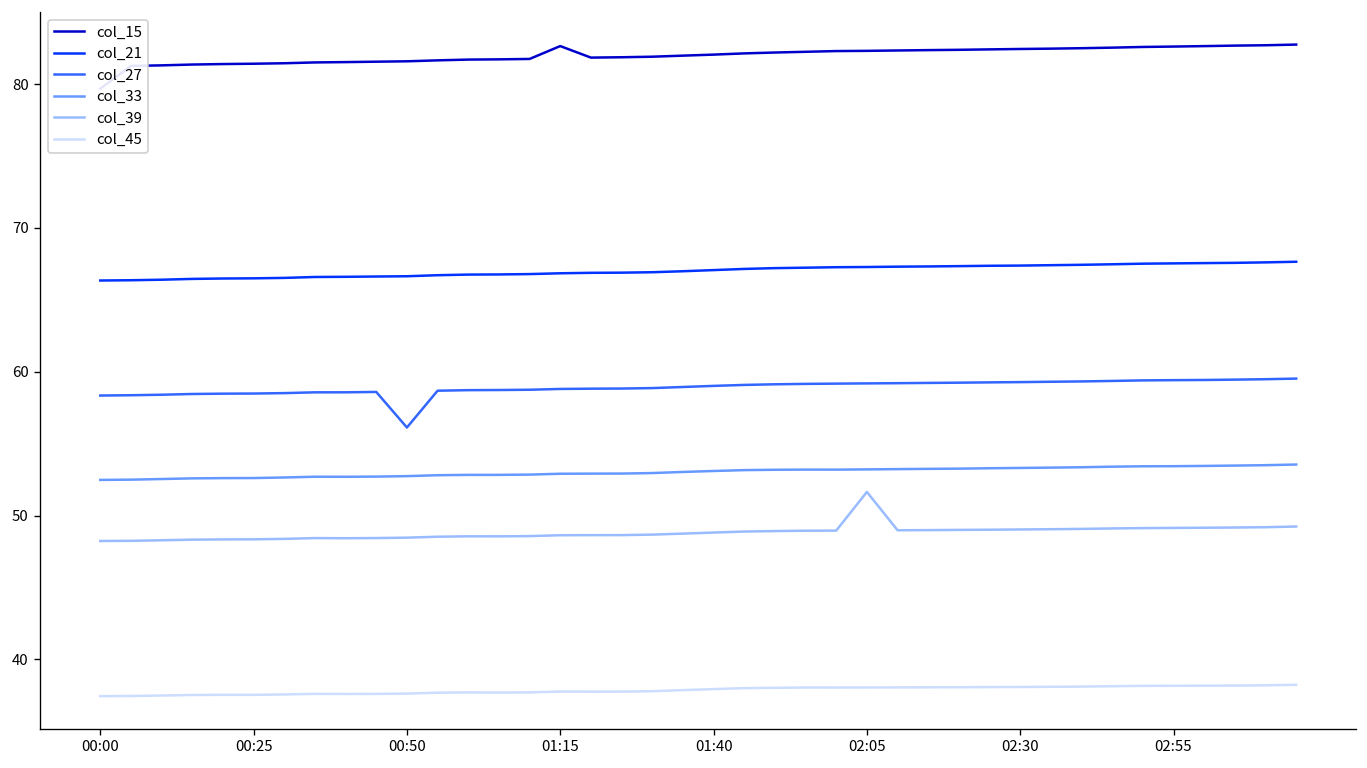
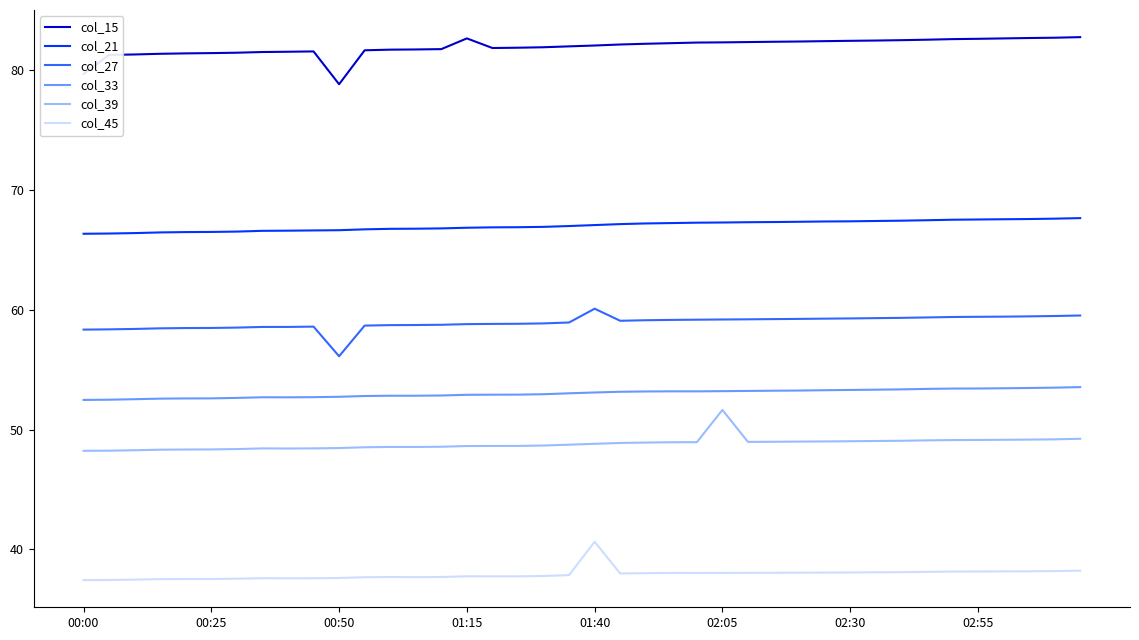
col_15, 00:50: 81.6 -> 78.8
col_27, 01:40: 59.0 -> 60.1
col_45, 01:40: 37.9 -> 40.6
